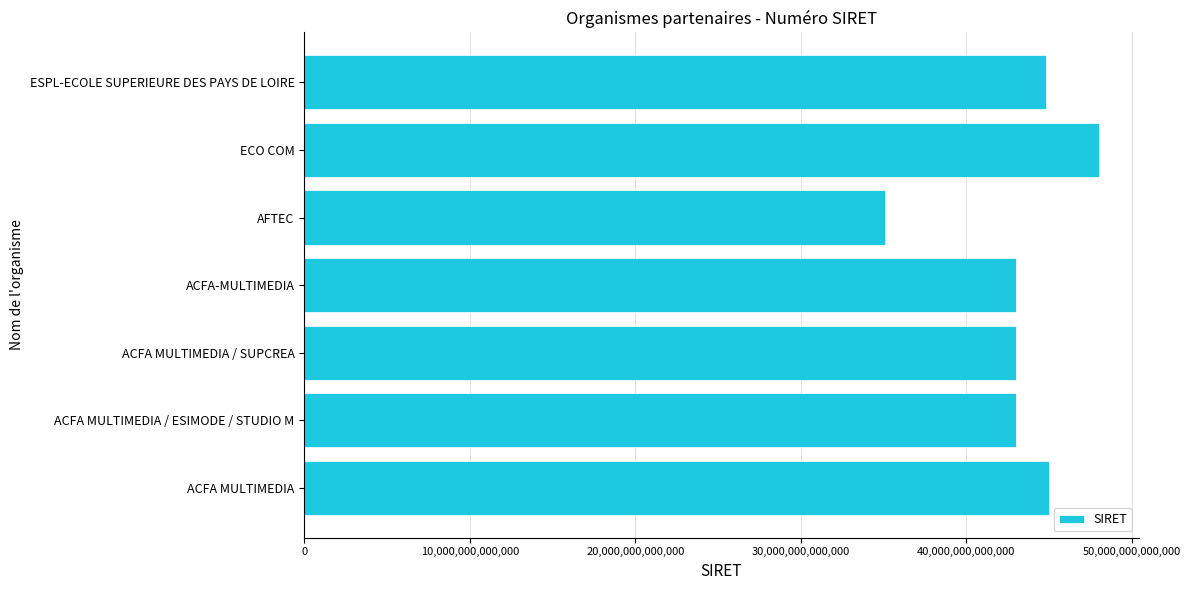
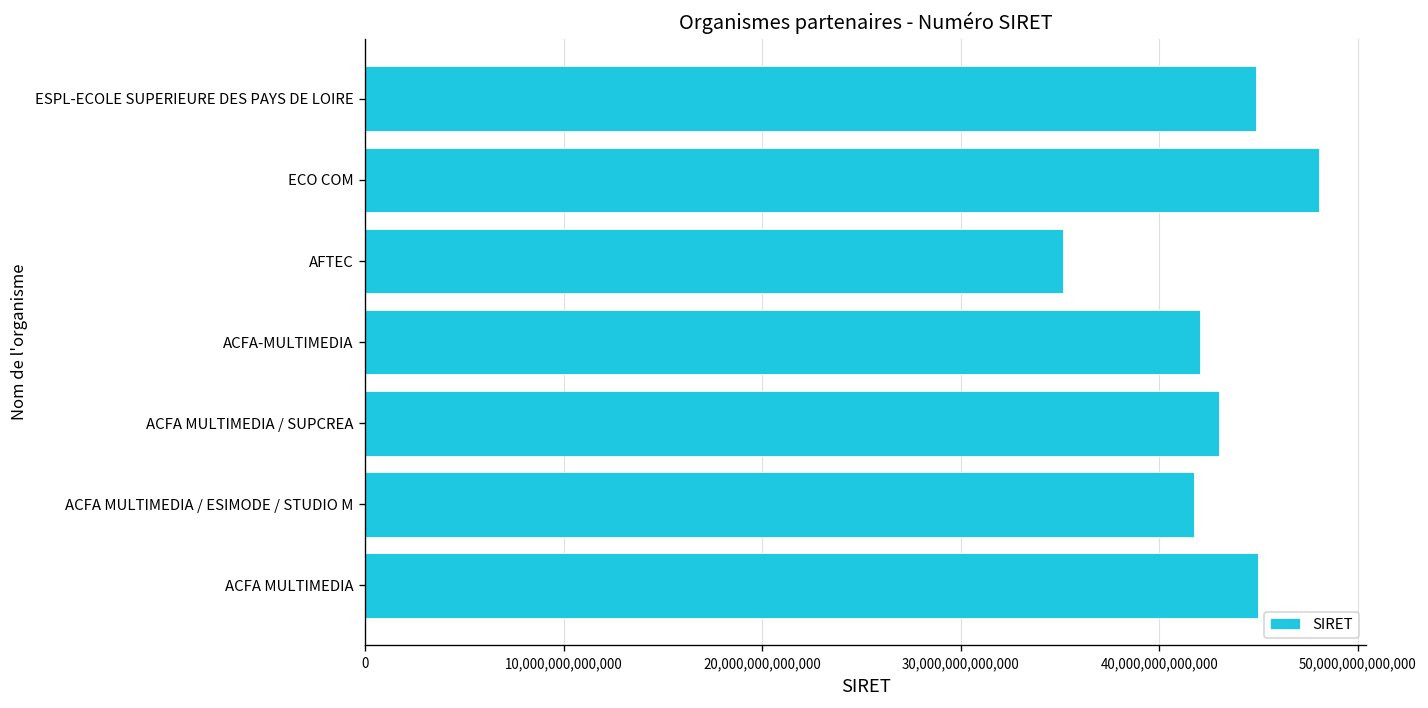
ACFA-MULTIMEDIA: 43,000,000,000,000 -> 42,000,000,000,000
ACFA MULTIMEDIA / ESIMODE / STUDIO M: 43,000,000,000,000 -> 41,700,000,000,000
